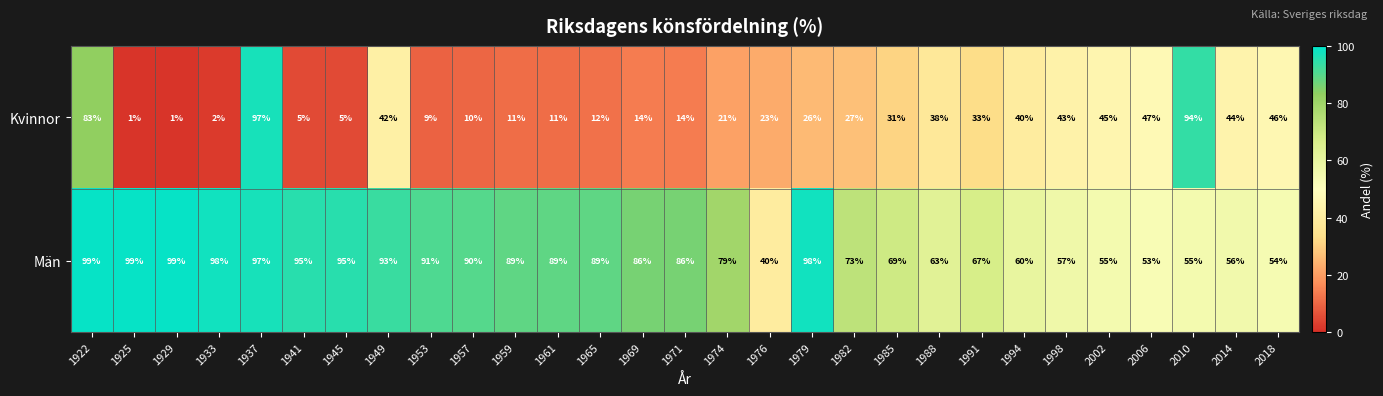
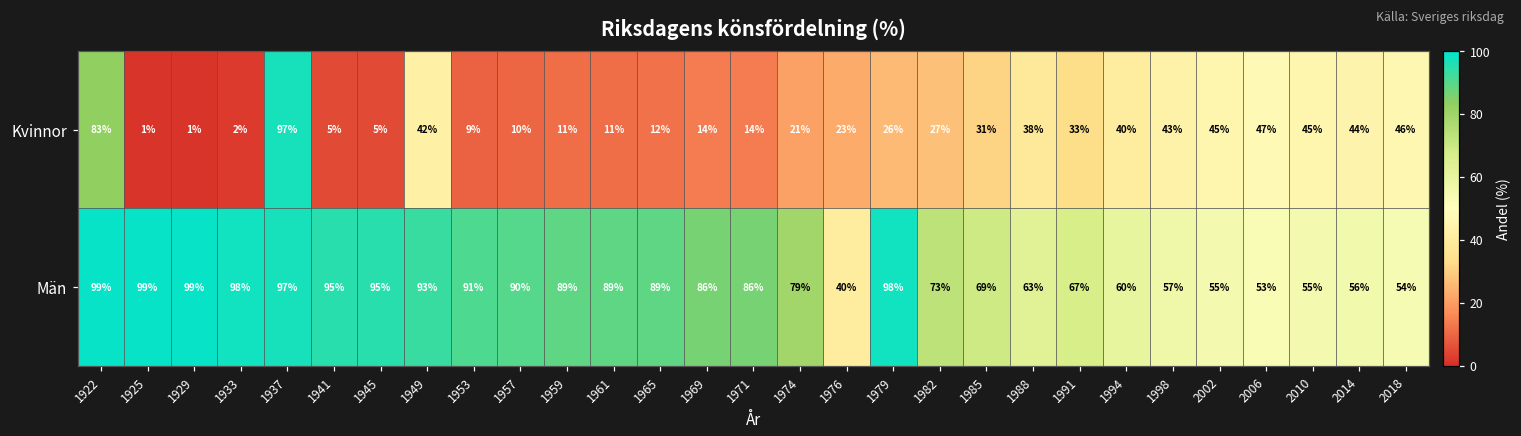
Kvinnor, 2010: 94% -> 45%
